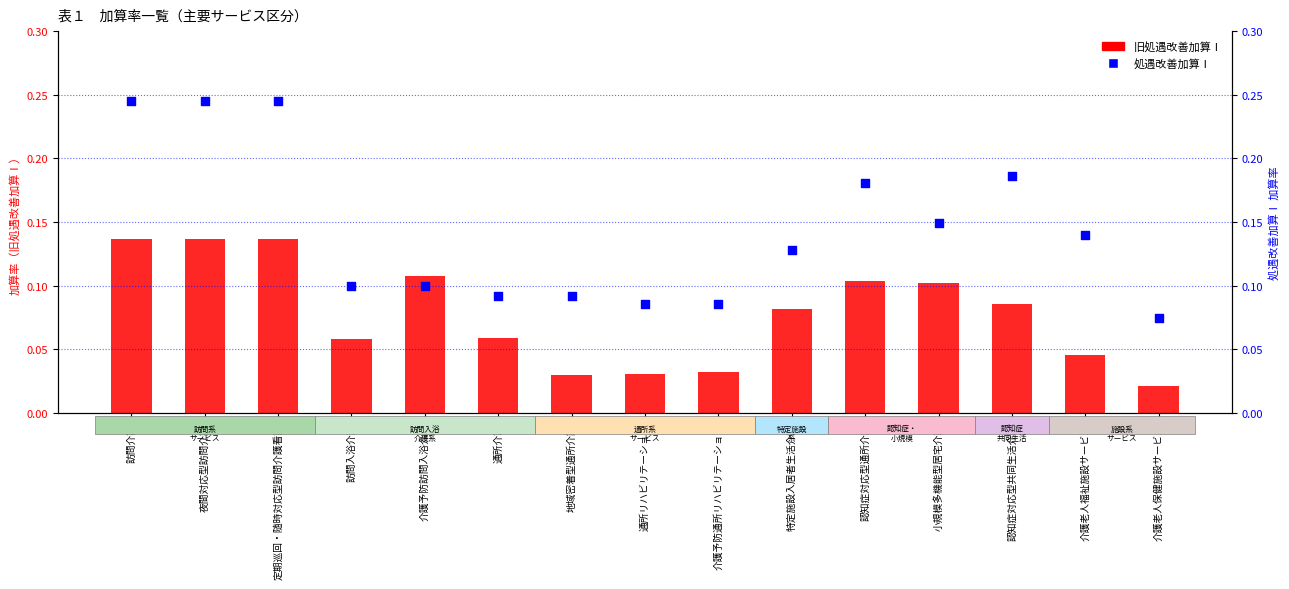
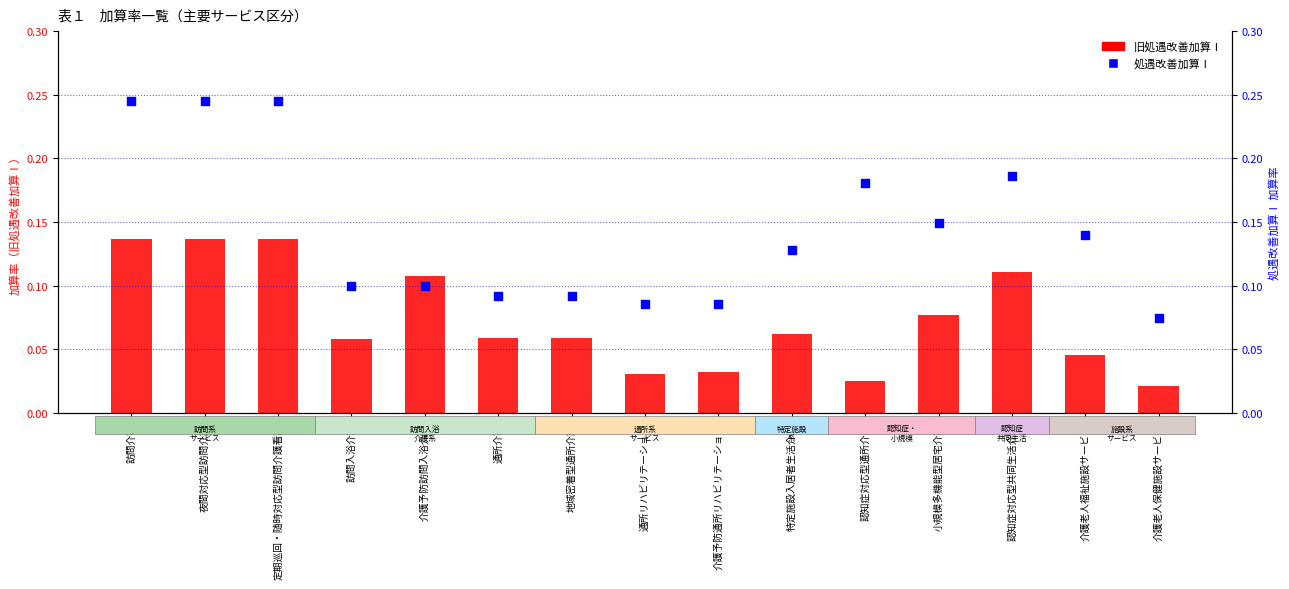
旧処遇改善加算Ⅰ, 地域密着型通所介護: 0.030 -> 0.059
旧処遇改善加算Ⅰ, 特定施設入居者生活介護: 0.082 -> 0.062
旧処遇改善加算Ⅰ, 認知症対応型通所介護: 0.104 -> 0.025
旧処遇改善加算Ⅰ, 小規模多機能型居宅介護: 0.102 -> 0.077
旧処遇改善加算Ⅰ, 認知症対応型共同生活介護: 0.086 -> 0.111
